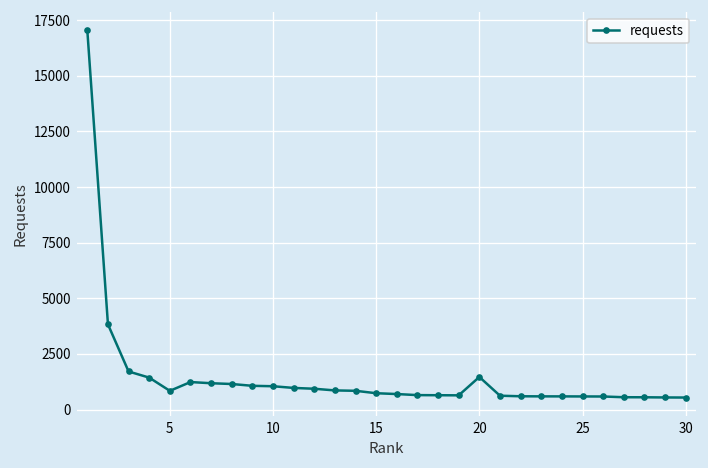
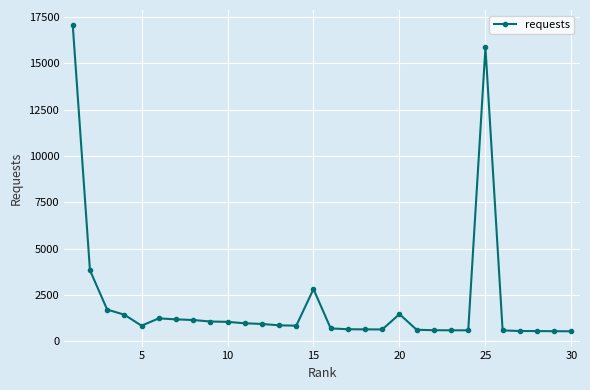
15: 700 -> 2800
25: 600 -> 15800
